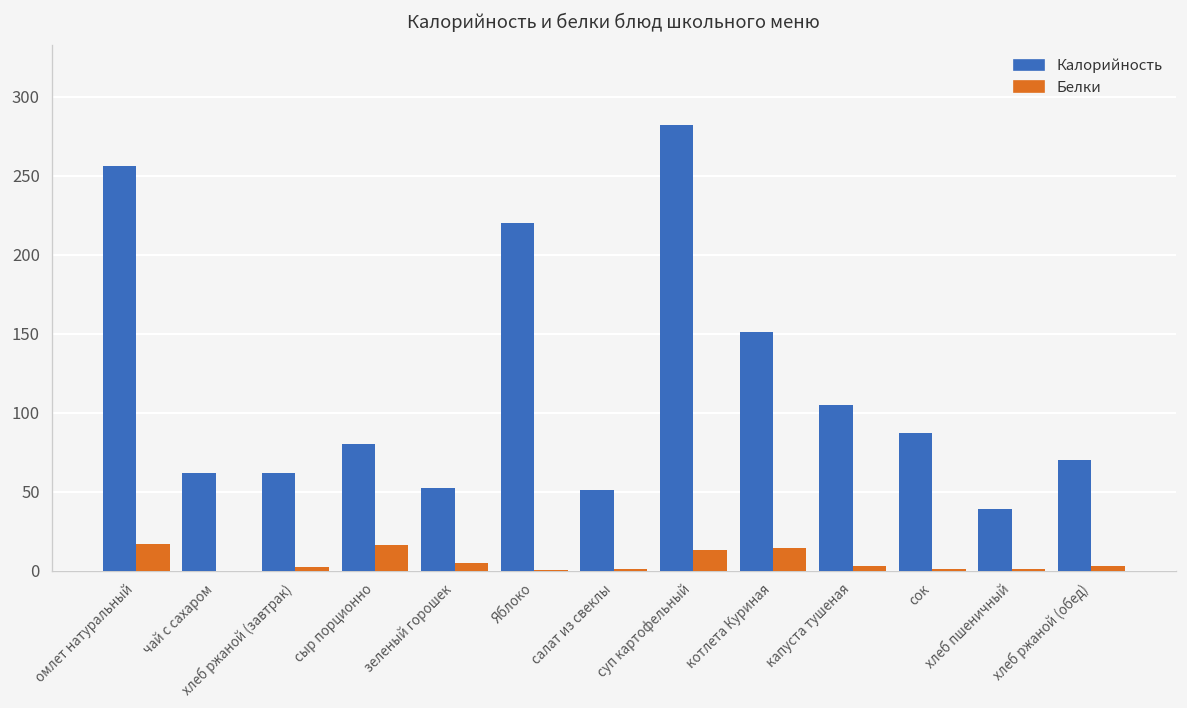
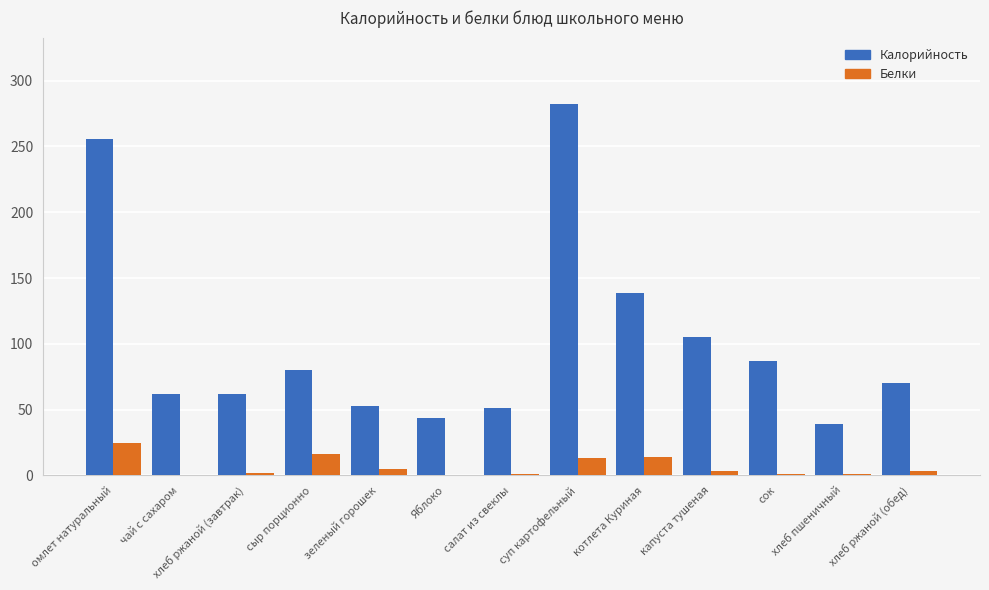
Белки, омлет натуральный: 17 -> 25
Калорийность, Яблоко: 220 -> 44
Калорийность, котлета Куриная: 151 -> 139
